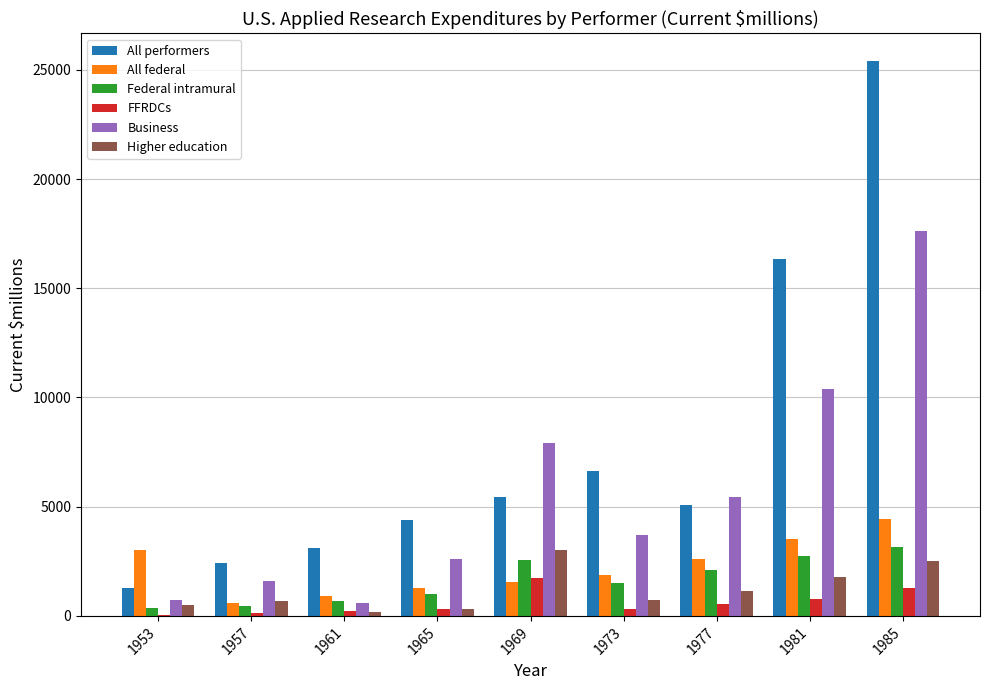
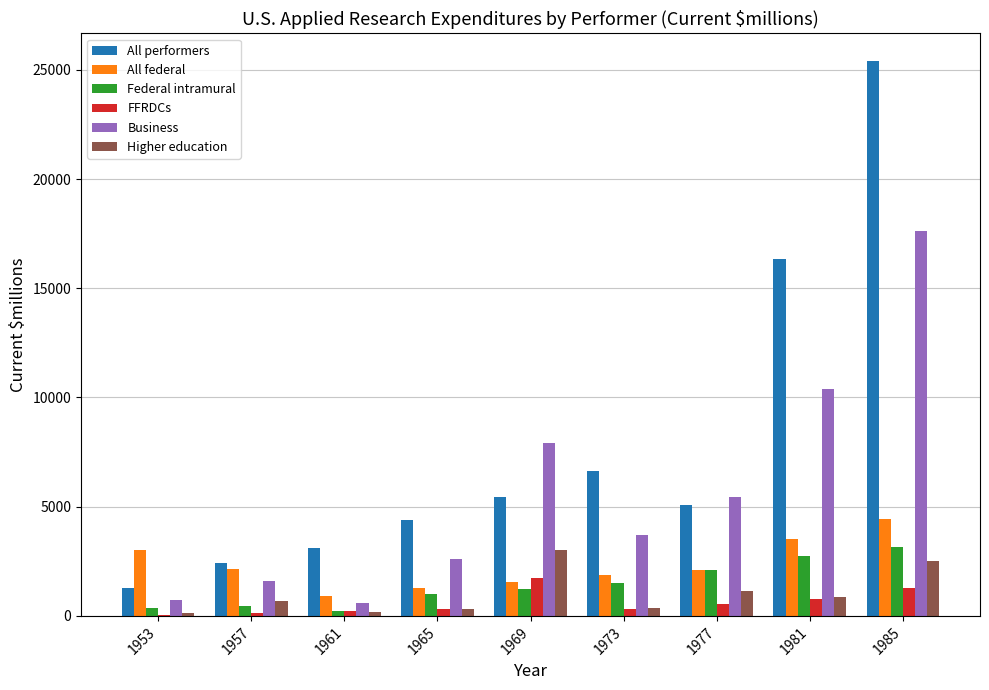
Higher education, 1953: 500 -> 100
All federal, 1957: 600 -> 2200
Federal intramural, 1961: 700 -> 200
Federal intramural, 1969: 2600 -> 1200
Higher education, 1973: 700 -> 300
All federal, 1977: 2600 -> 2100
Higher education, 1981: 1800 -> 900
